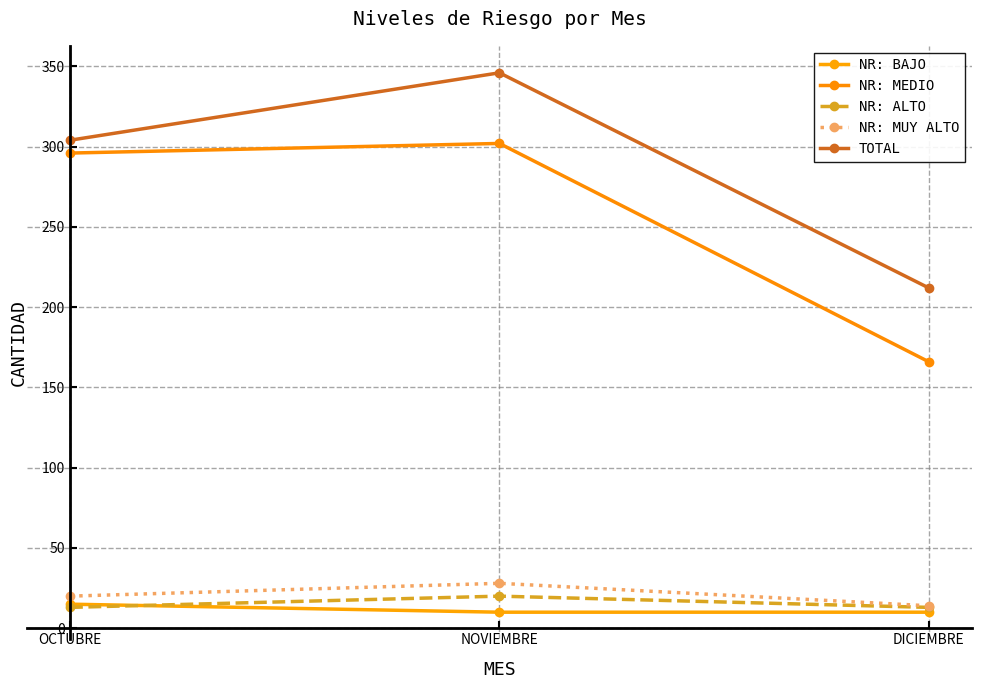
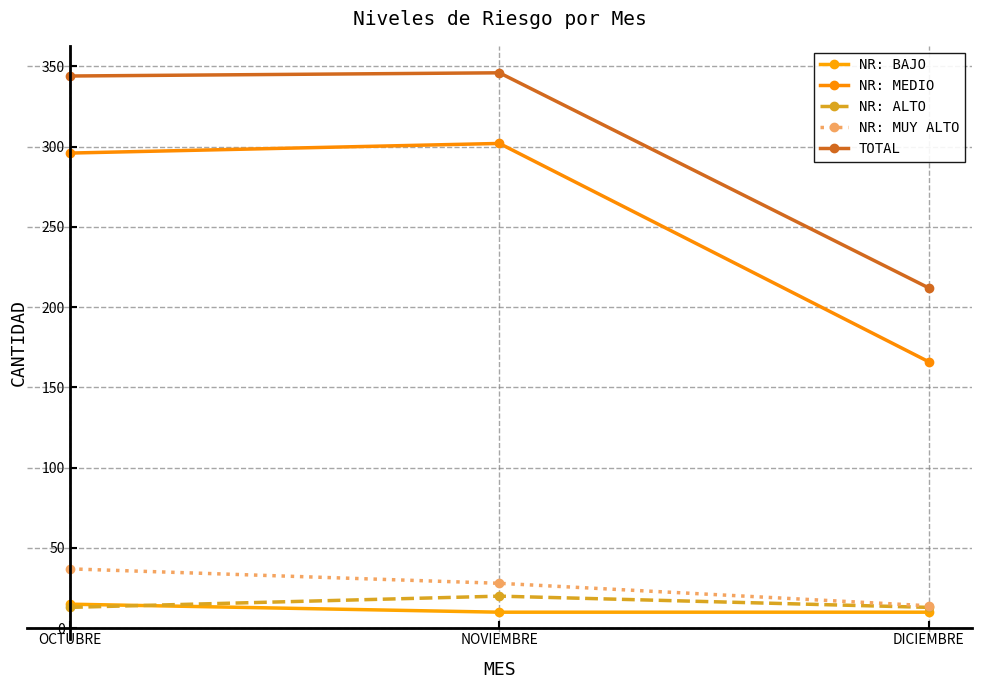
NR: MUY ALTO, OCTUBRE: 20 -> 37
TOTAL, OCTUBRE: 304 -> 344
